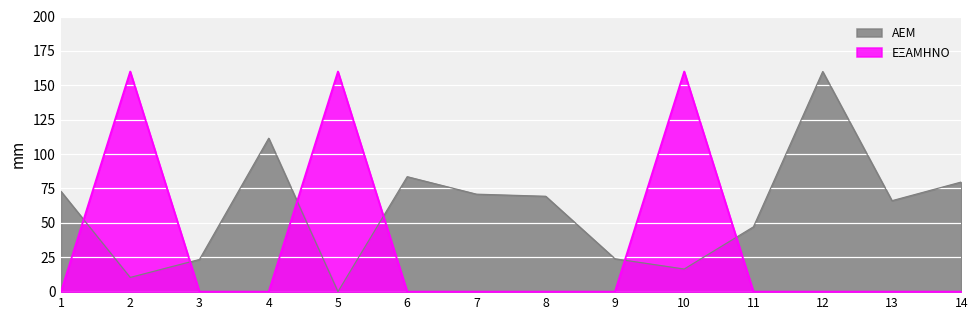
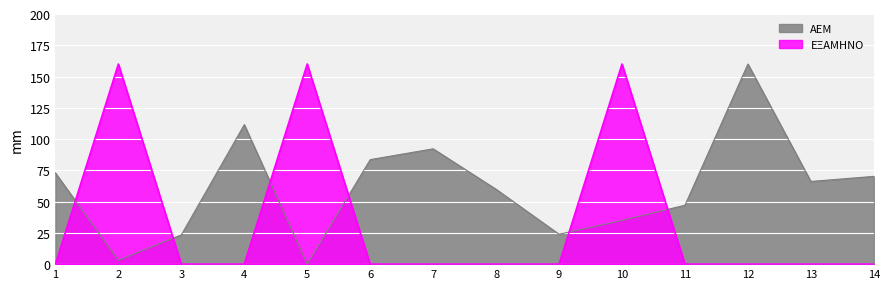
ΑΕΜ, 2: 10 -> 3
ΑΕΜ, 7: 71 -> 92
ΑΕΜ, 8: 69 -> 60
ΑΕΜ, 10: 16 -> 35
ΑΕΜ, 14: 80 -> 70
